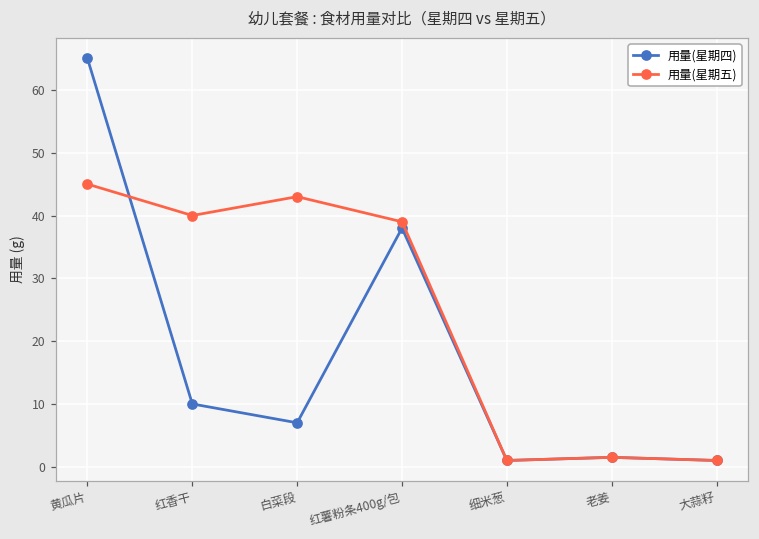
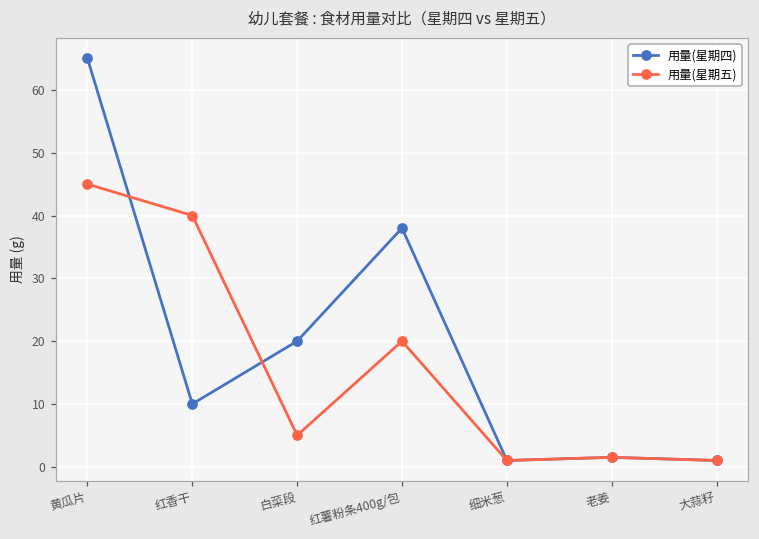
用量(星期四), 白菜段: 7 -> 20
用量(星期五), 白菜段: 43 -> 5
用量(星期五), 红薯粉条400g/包: 39 -> 20
